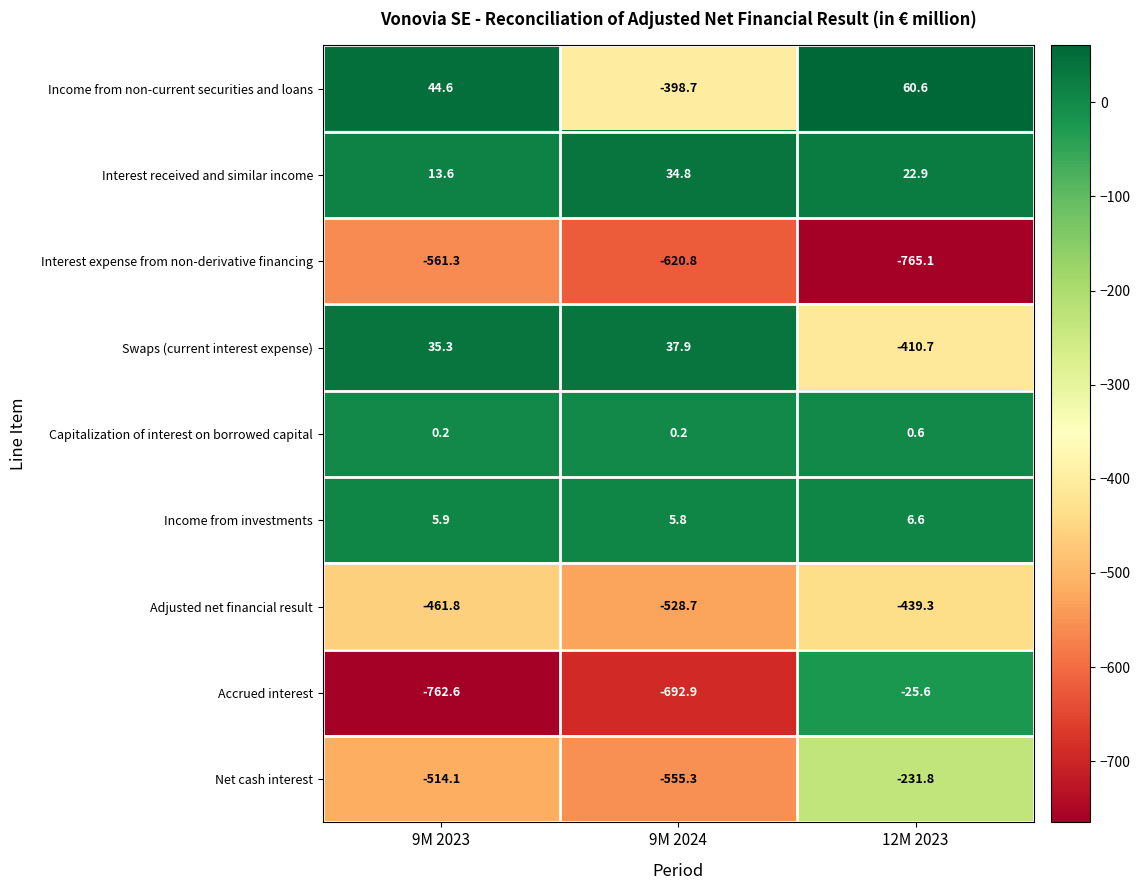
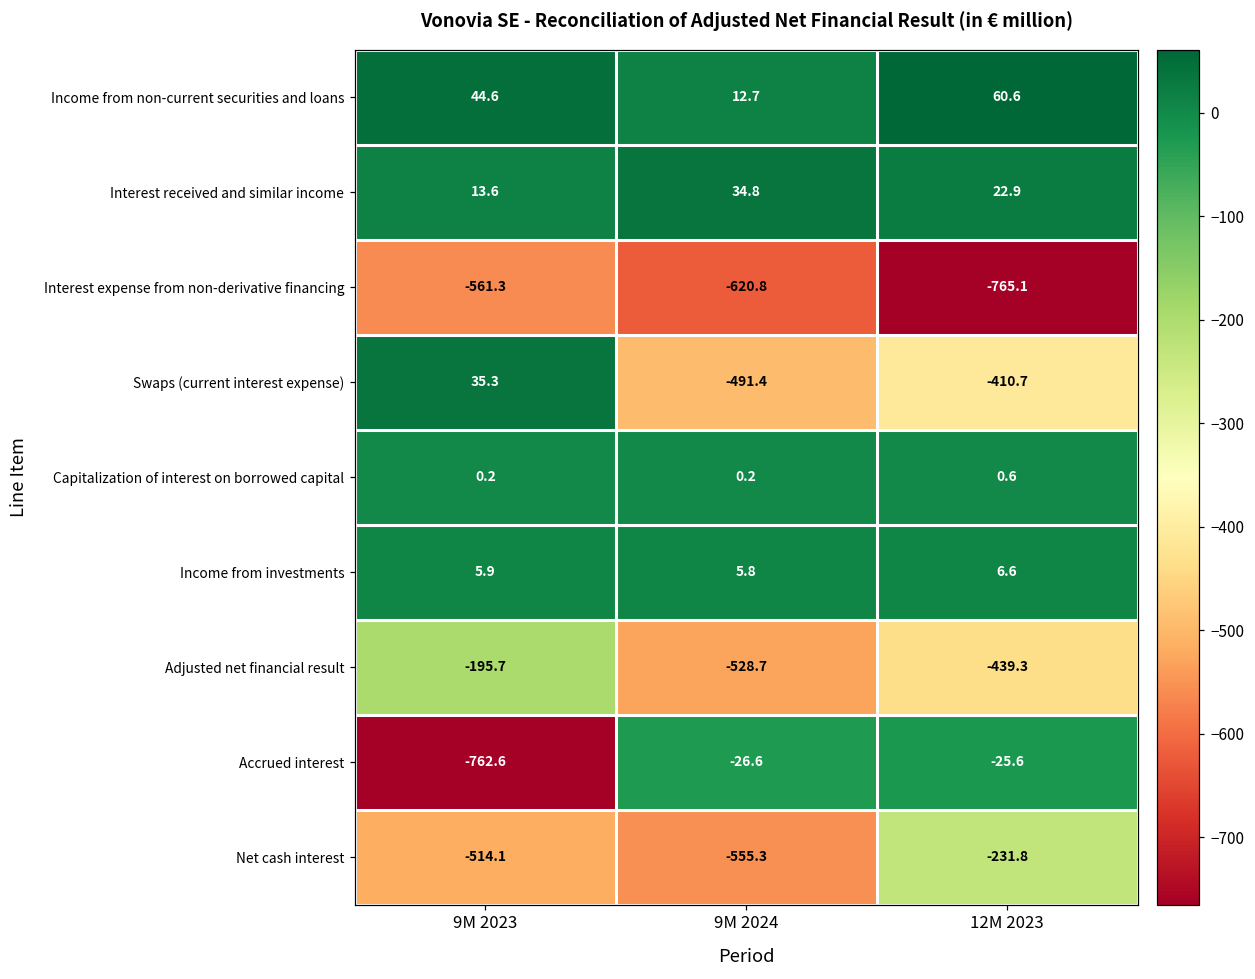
Income from non-current securities and loans, 9M 2024: -398.7 -> 12.7
Swaps (current interest expense), 9M 2024: 37.9 -> -491.4
Adjusted net financial result, 9M 2023: -461.8 -> -195.7
Accrued interest, 9M 2024: -692.9 -> -26.6
